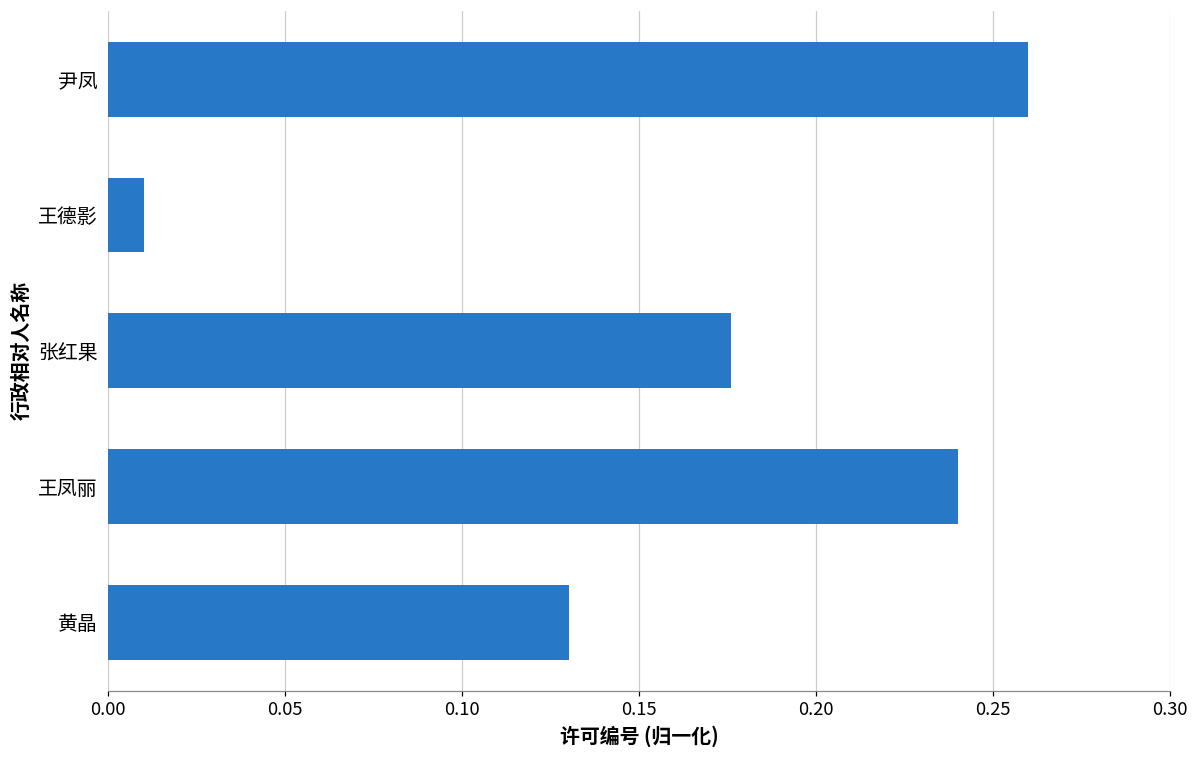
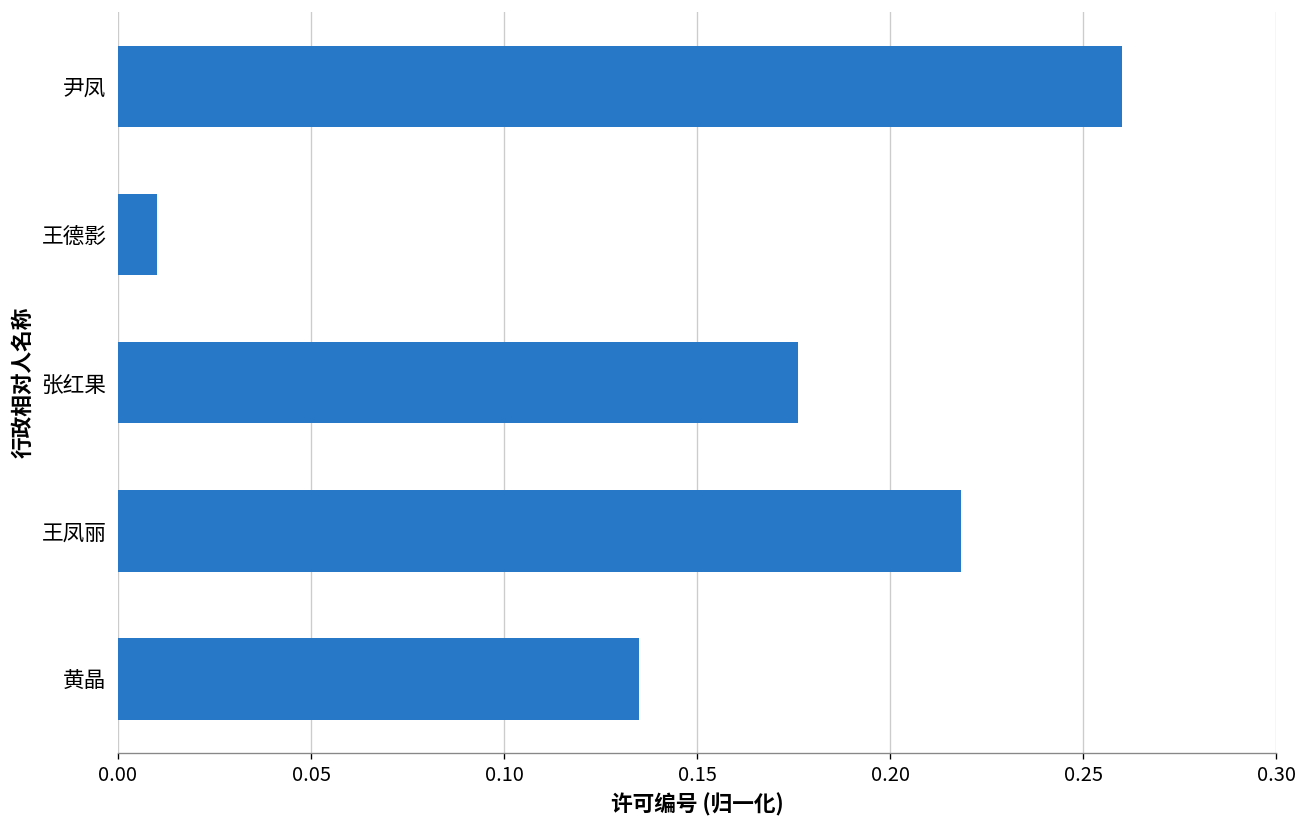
王凤丽: 0.240 -> 0.218
黄晶: 0.130 -> 0.135
